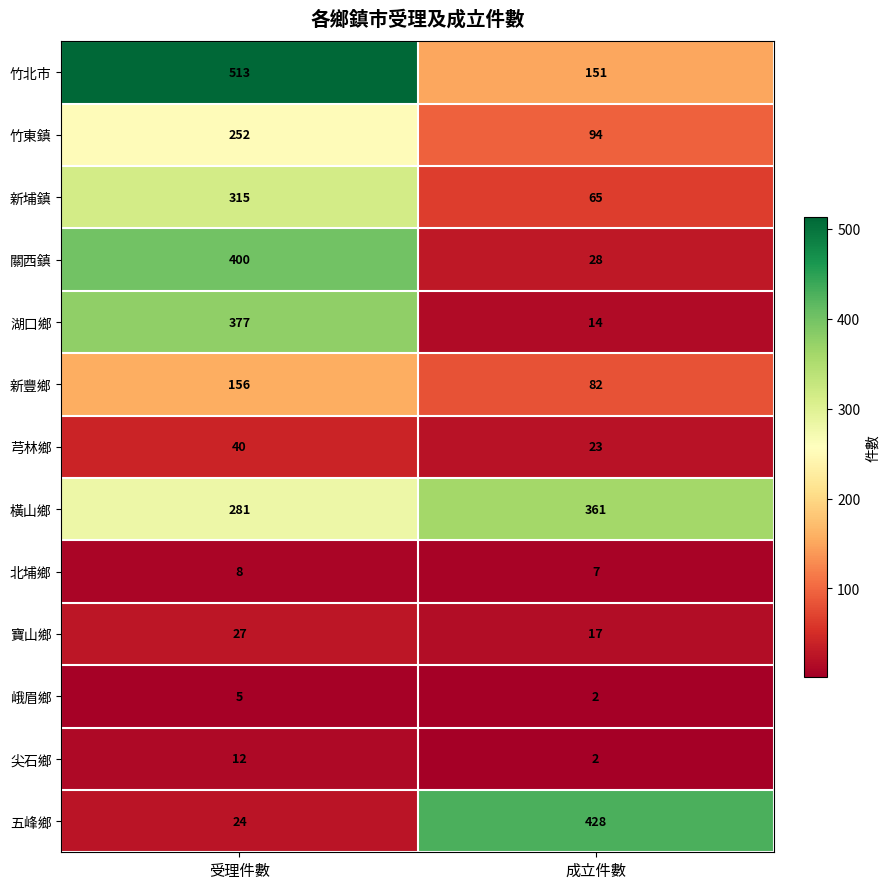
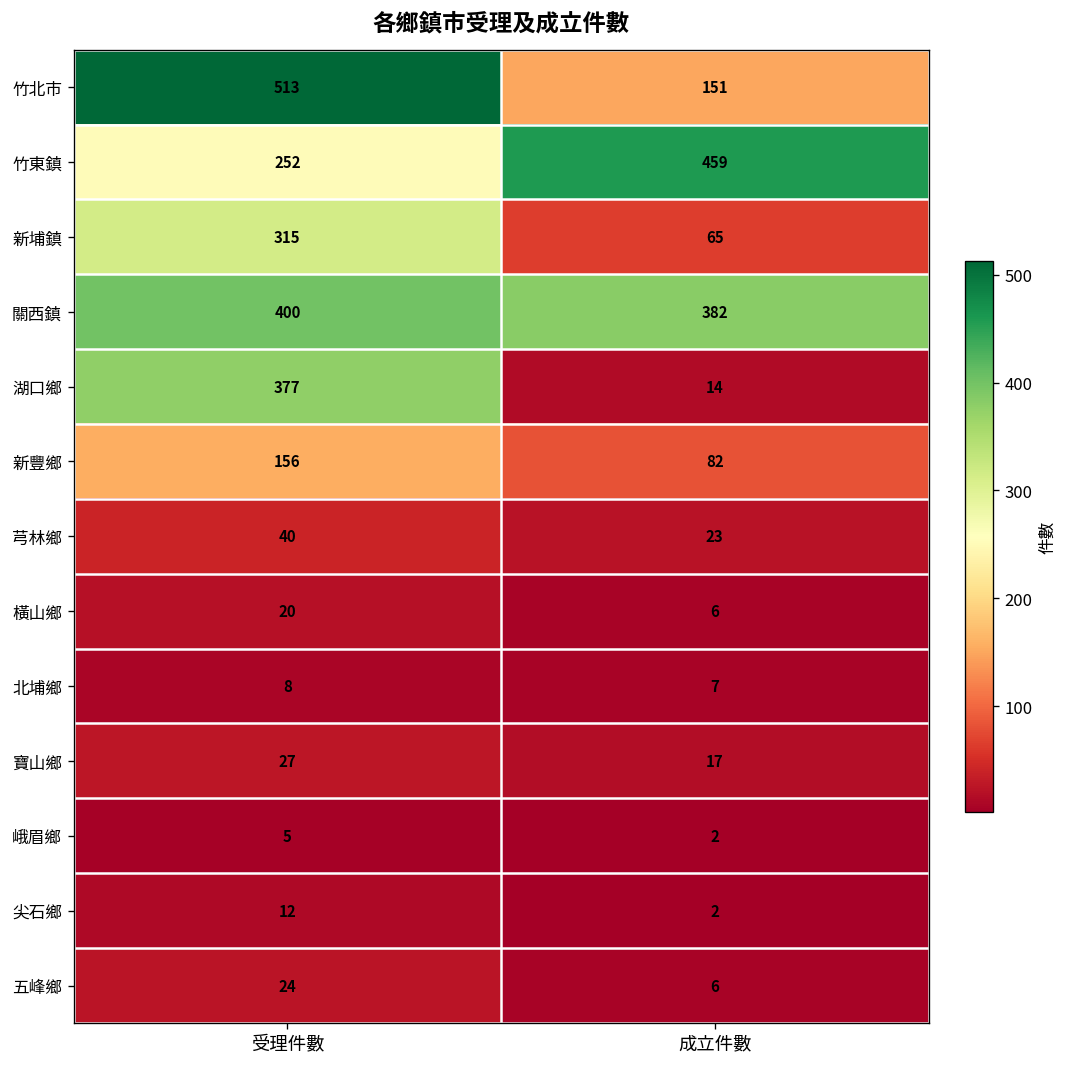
竹東鎮, 成立件數: 94 -> 459
關西鎮, 成立件數: 28 -> 382
橫山鄉, 受理件數: 281 -> 20
橫山鄉, 成立件數: 361 -> 6
五峰鄉, 成立件數: 428 -> 6
